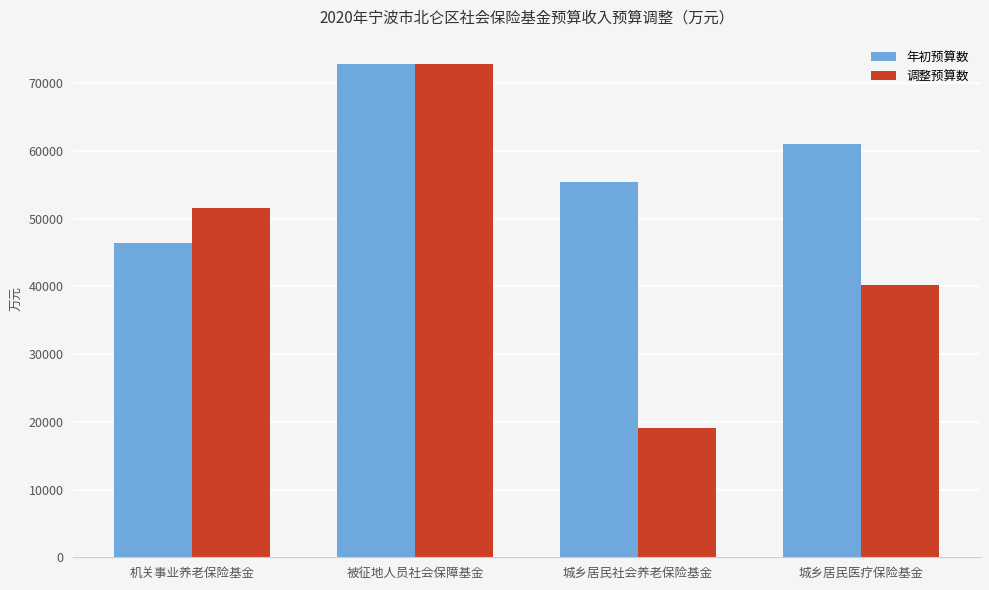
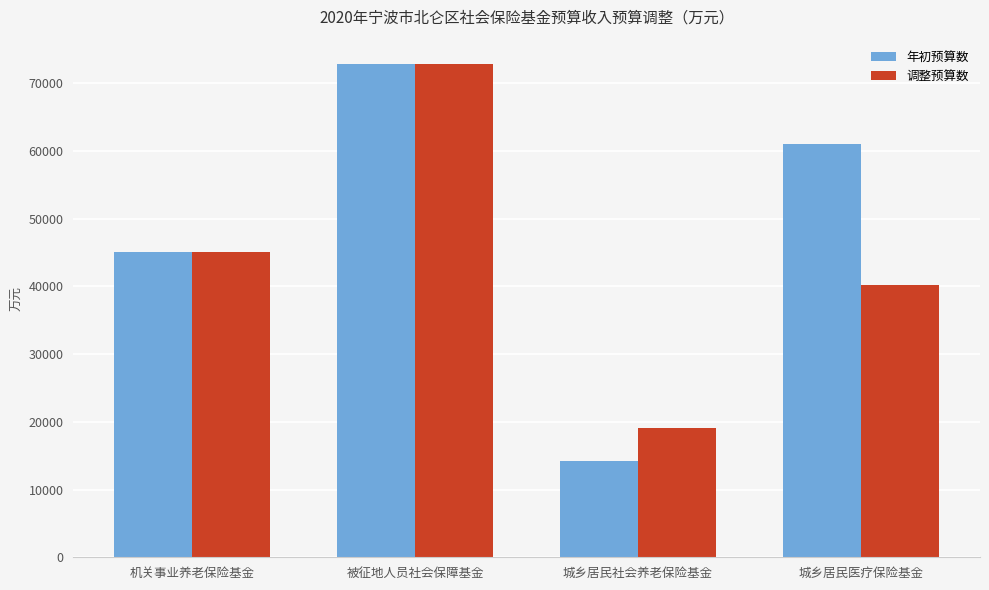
年初预算数, 机关事业养老保险基金: 46000 -> 45000
调整预算数, 机关事业养老保险基金: 52000 -> 45000
年初预算数, 城乡居民社会养老保险基金: 55000 -> 14000
